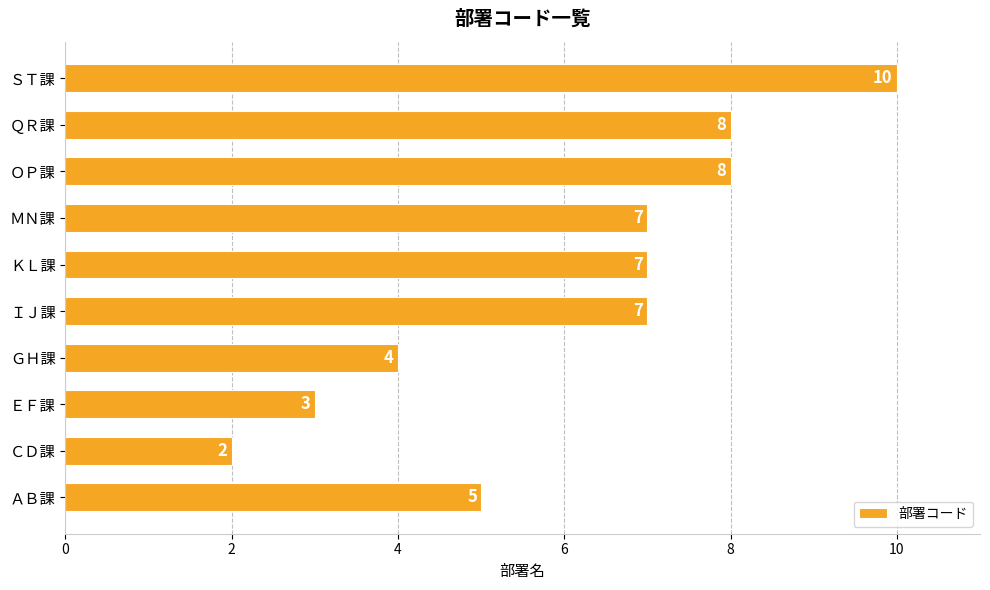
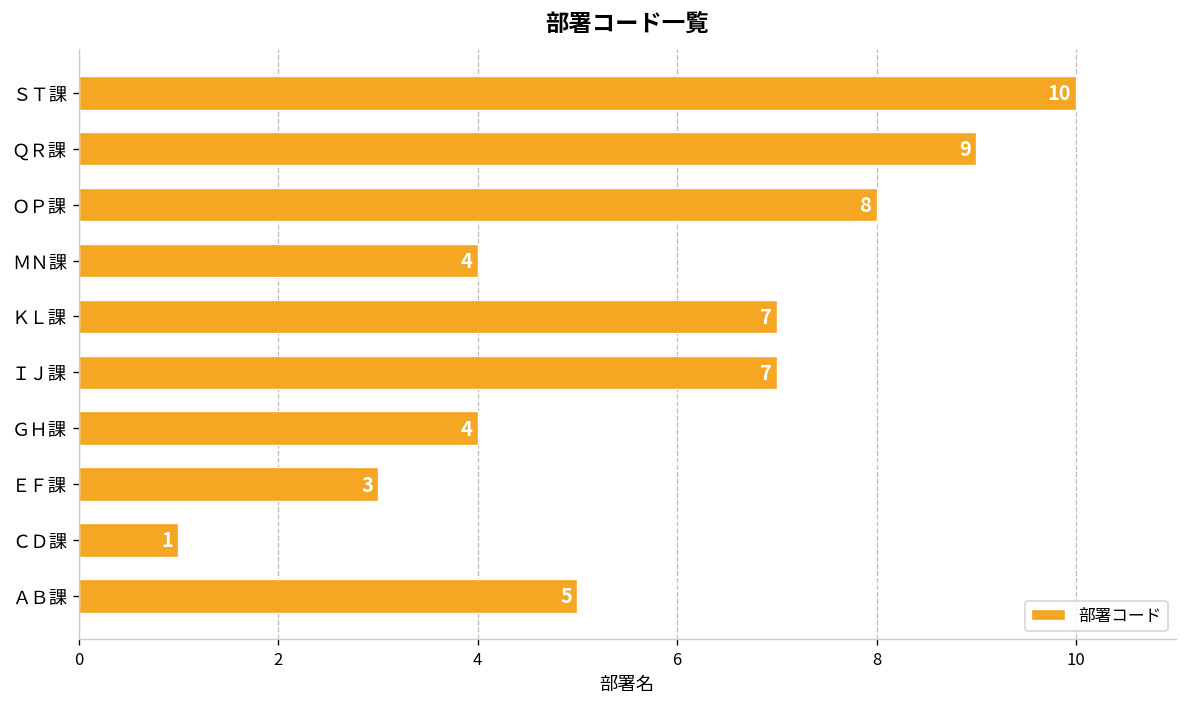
ＱＲ課: 8 -> 9
ＭＮ課: 7 -> 4
ＣＤ課: 2 -> 1
